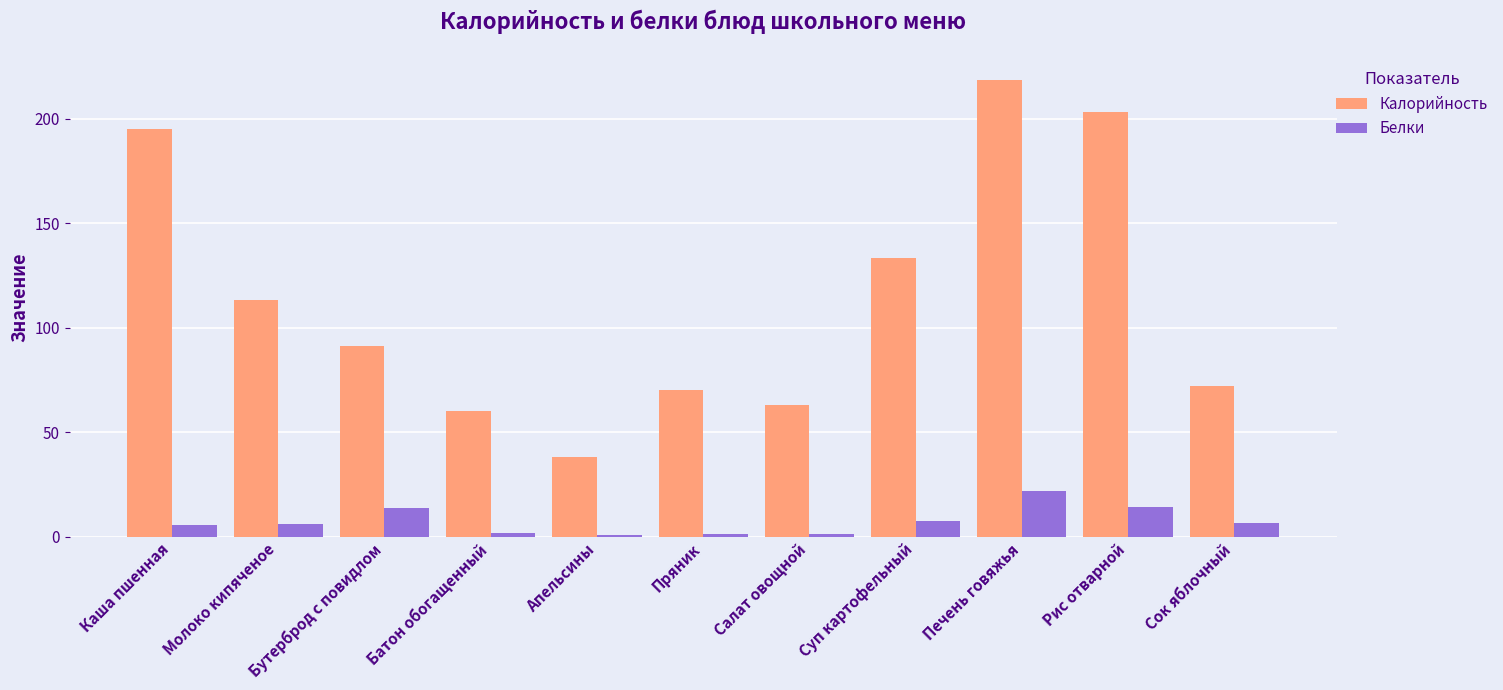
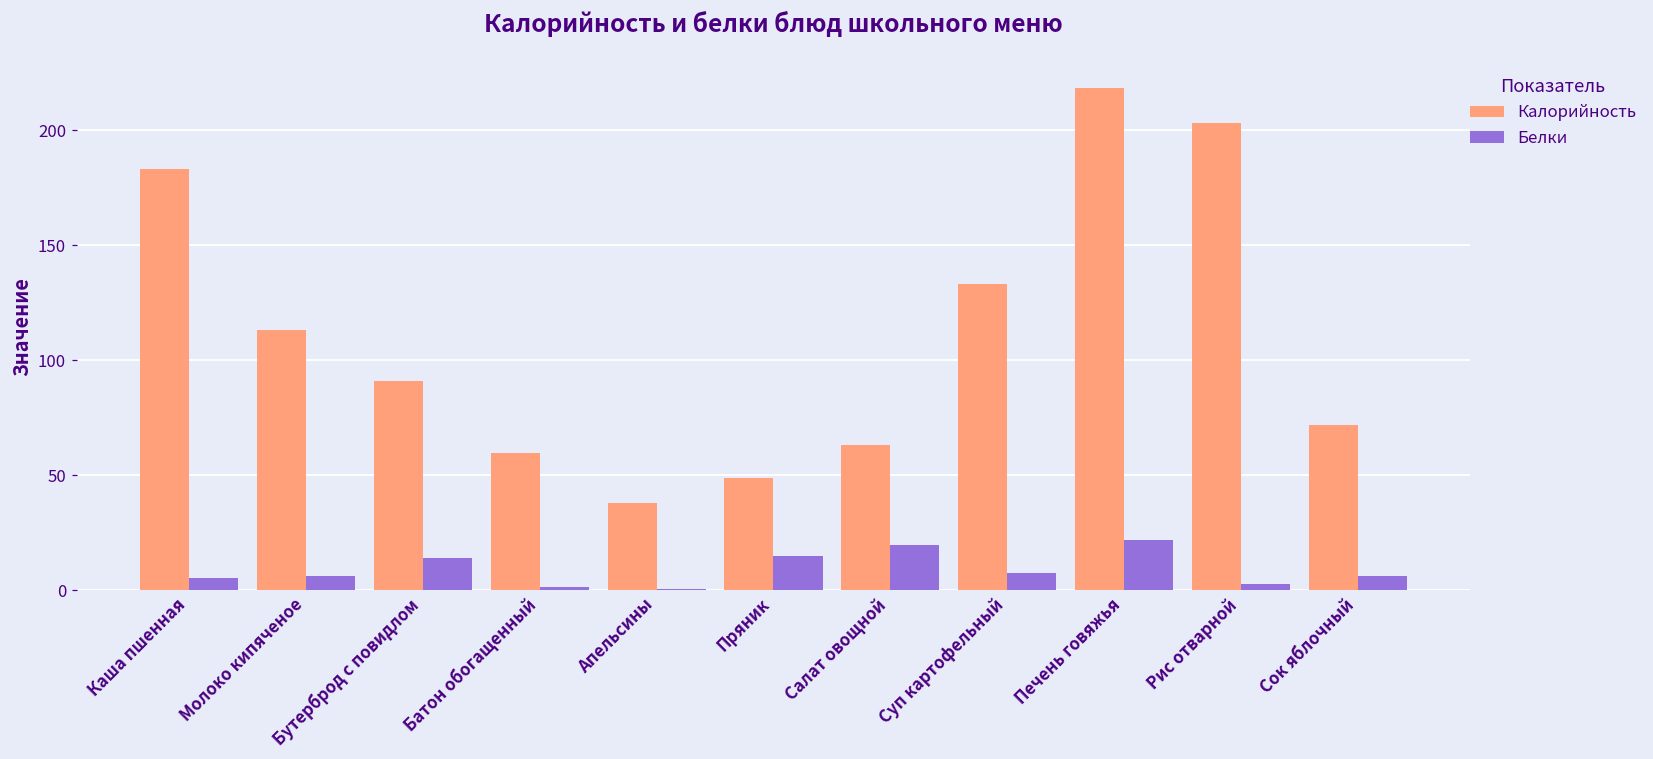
Калорийность, Каша пшенная: 195 -> 183
Калорийность, Пряник: 70 -> 49
Белки, Пряник: 1 -> 15
Белки, Салат овощной: 1 -> 20
Белки, Рис отварной: 14 -> 3
